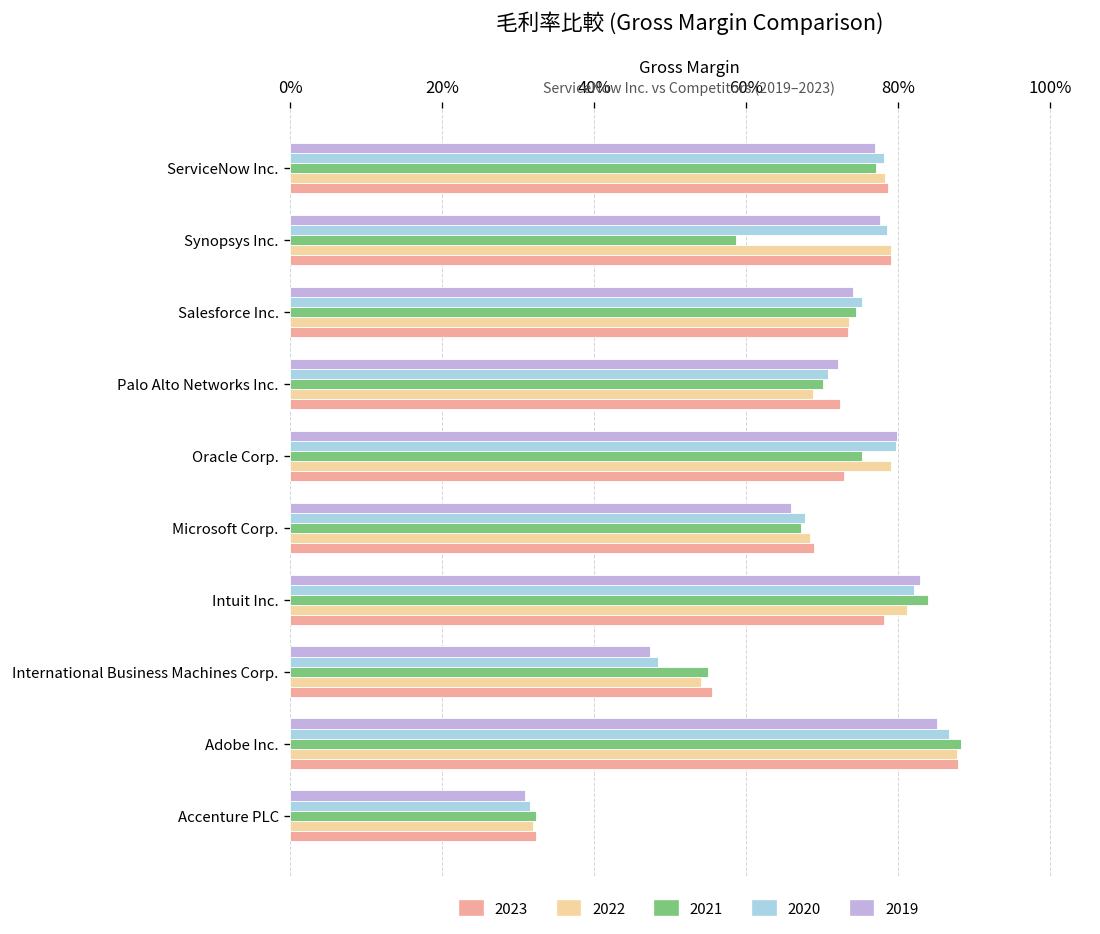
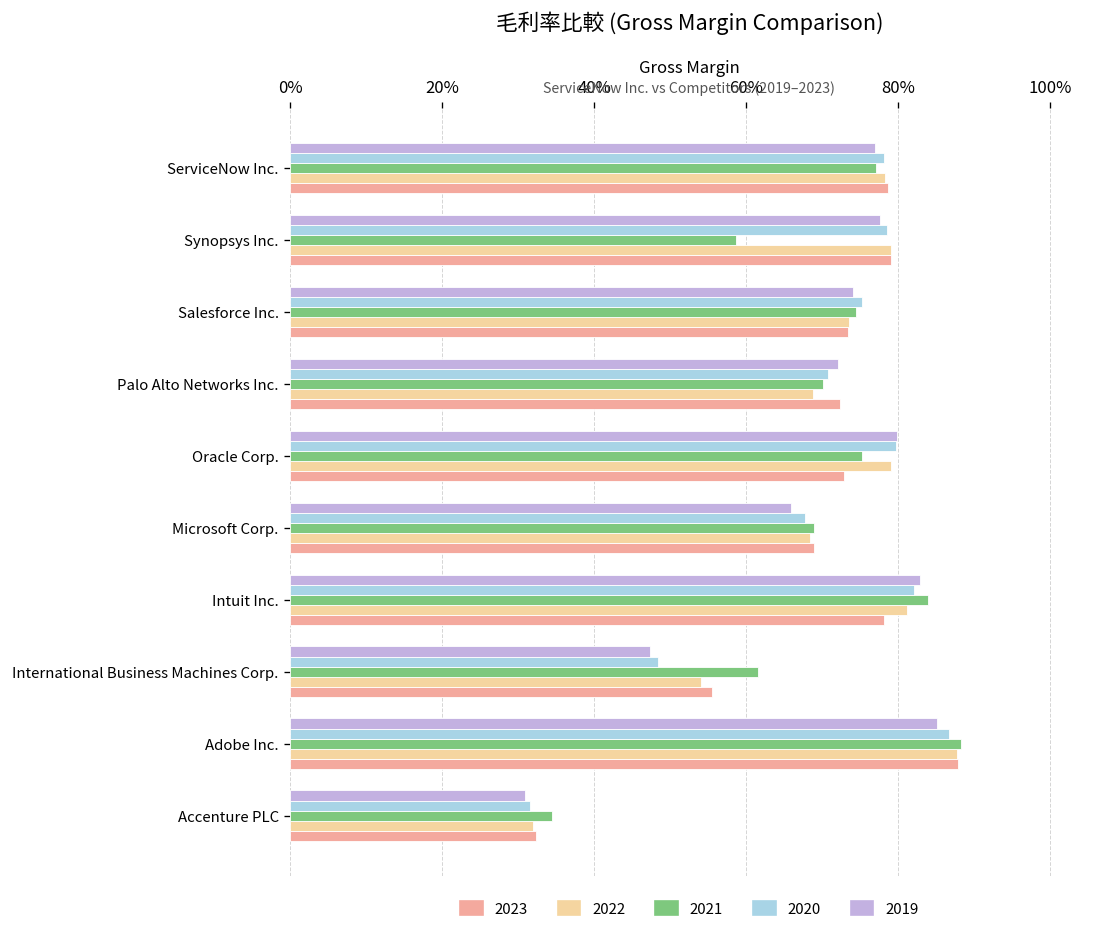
2021, Microsoft Corp.: 67% -> 69%
2021, International Business Machines Corp.: 55% -> 62%
2021, Accenture PLC: 32% -> 34%
